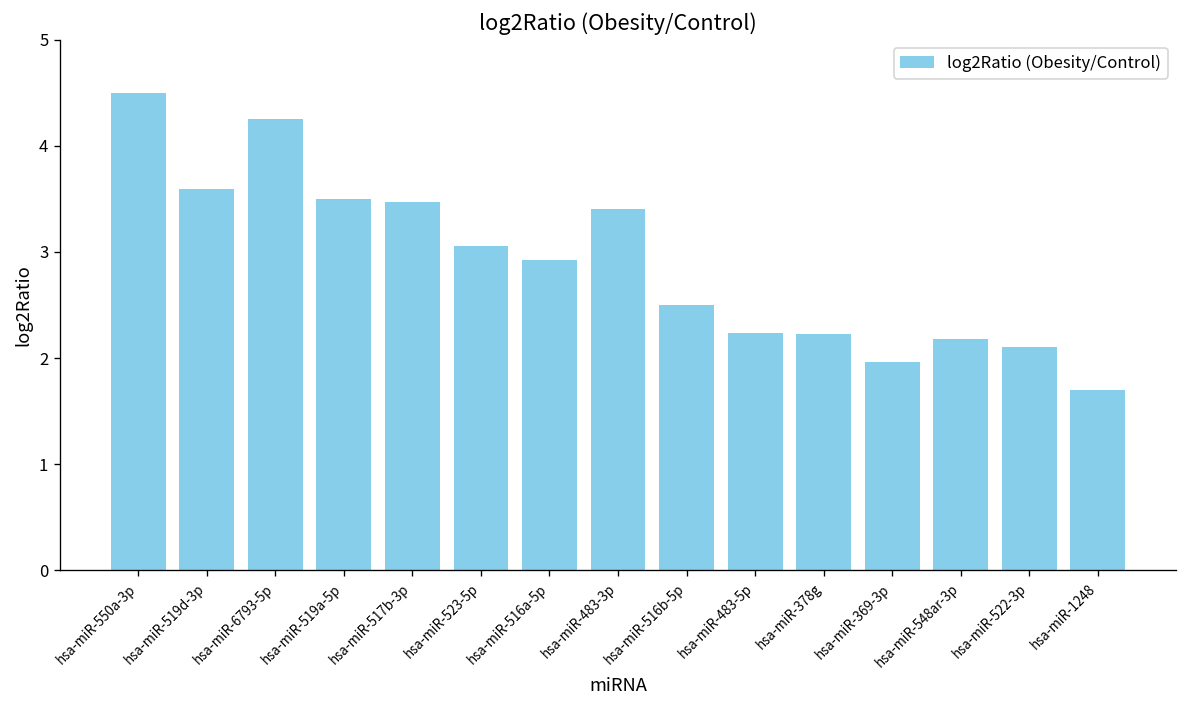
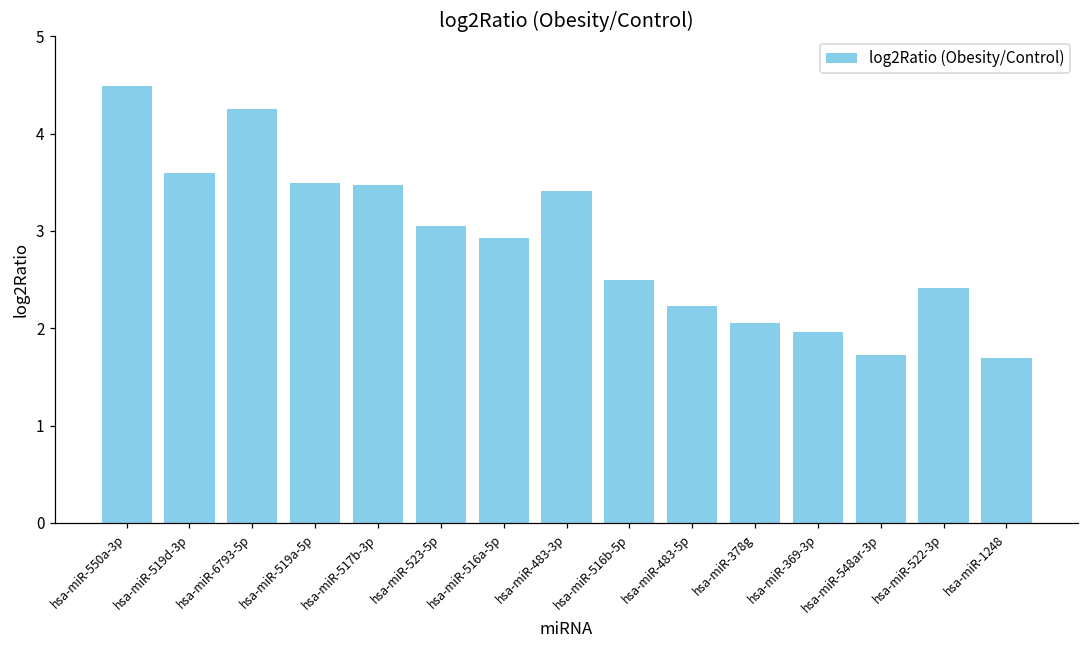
hsa-miR-378g: 2.2 -> 2.1
hsa-miR-548ar-3p: 2.2 -> 1.7
hsa-miR-522-3p: 2.1 -> 2.4
